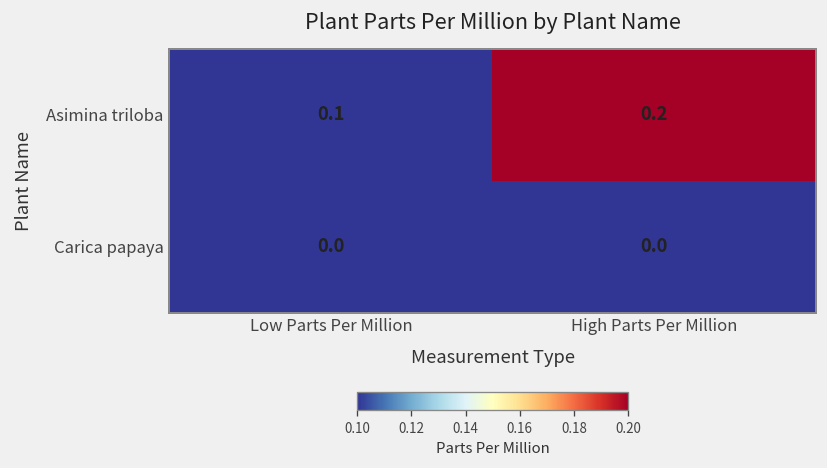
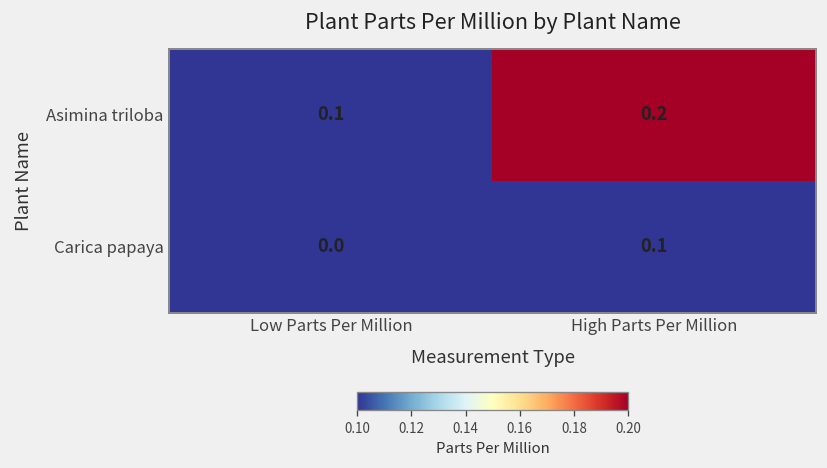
Carica papaya, High Parts Per Million: 0.0 -> 0.1
